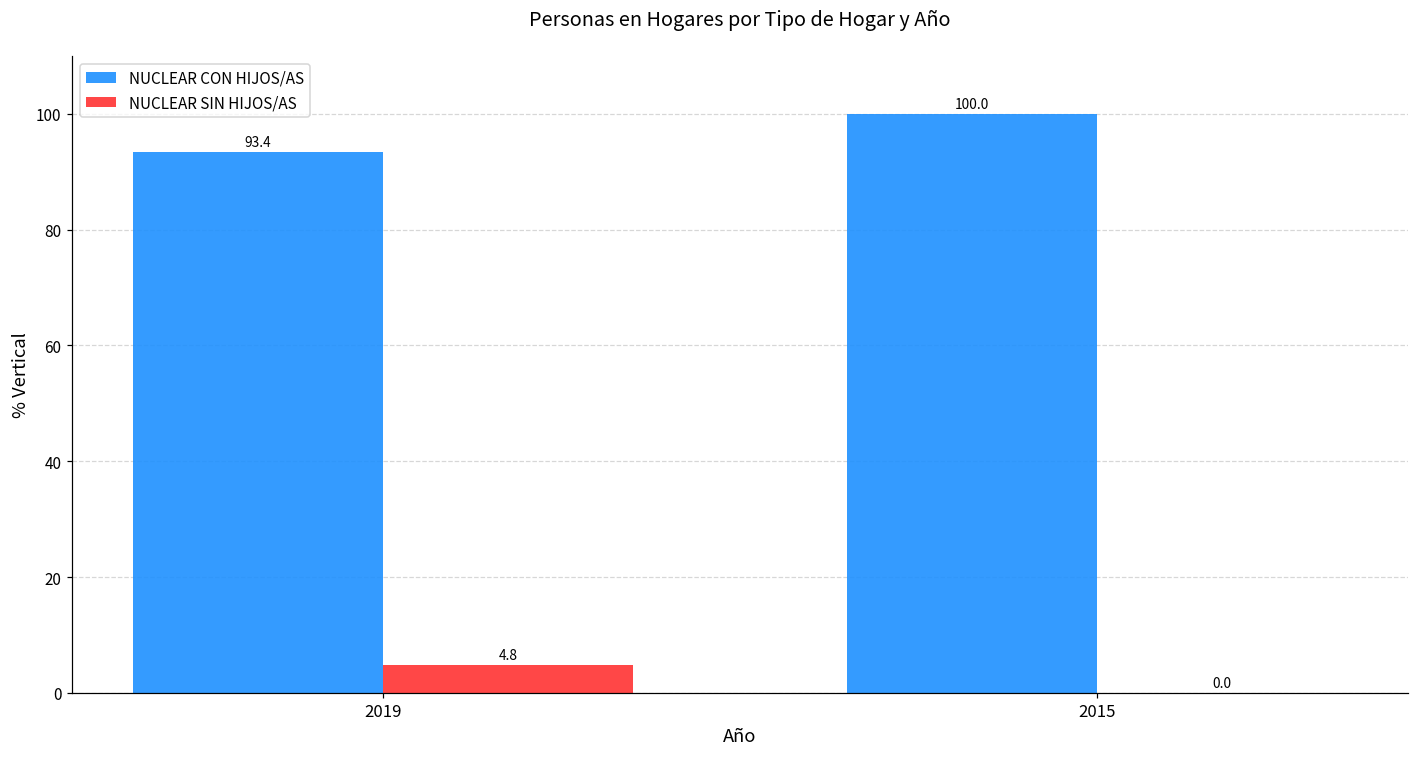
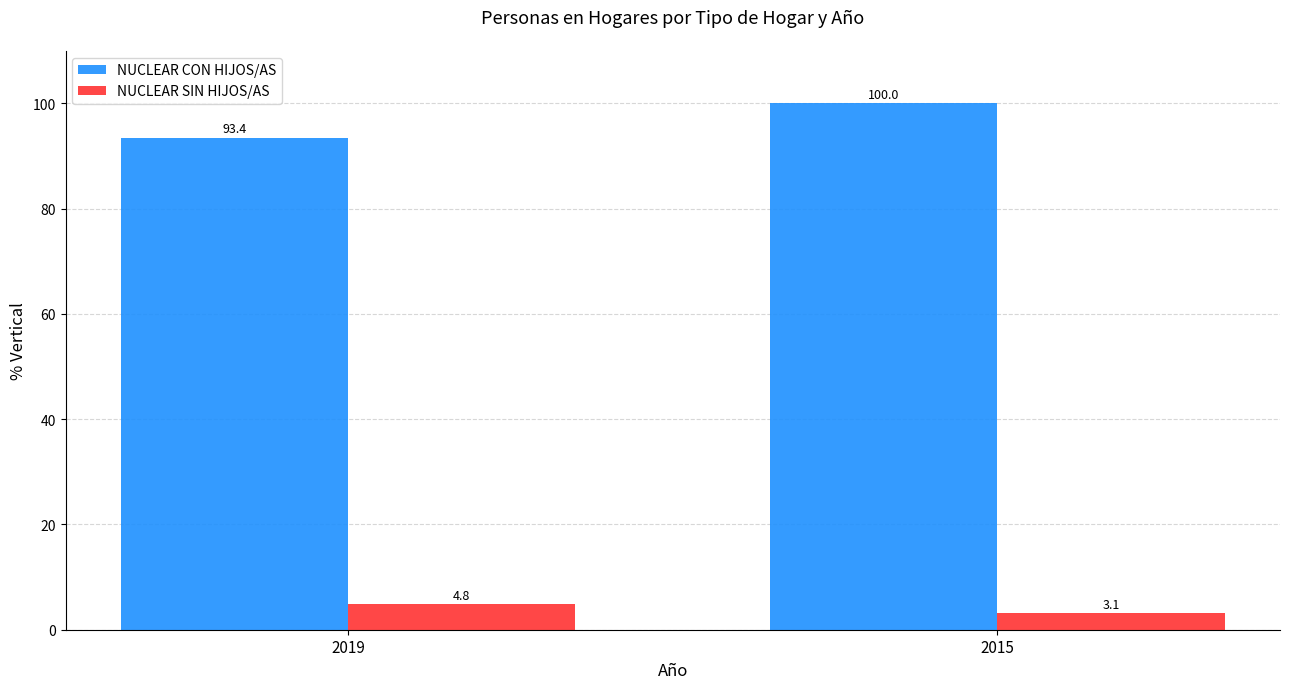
NUCLEAR SIN HIJOS/AS, 2015: 0.0 -> 3.1
